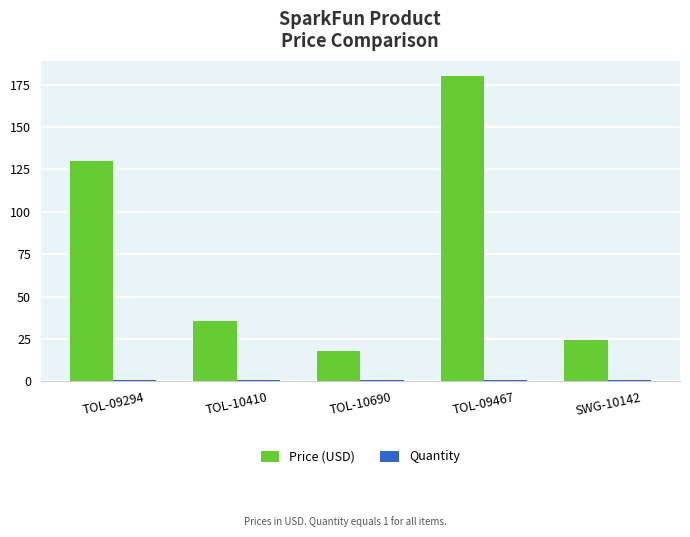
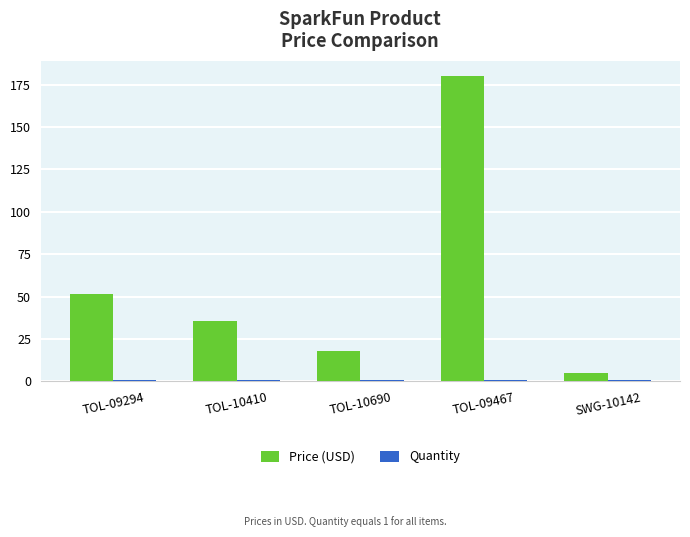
Price (USD), TOL-09294: 130 -> 52
Price (USD), SWG-10142: 24 -> 5
